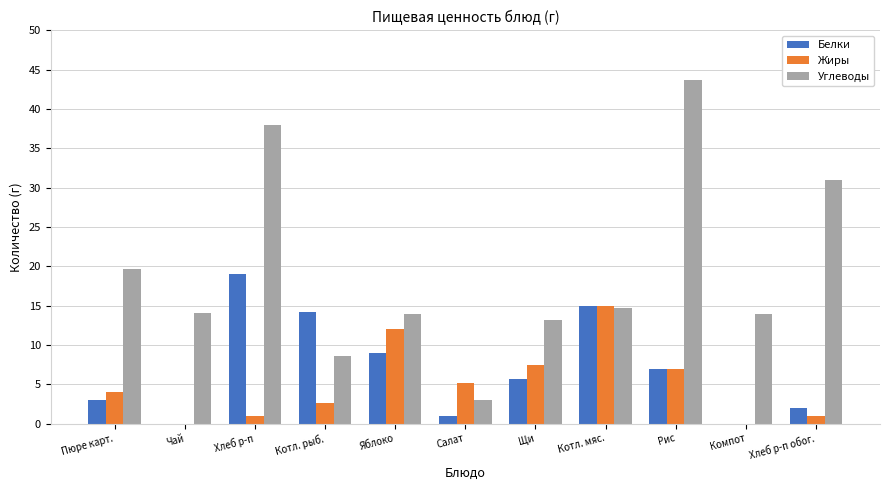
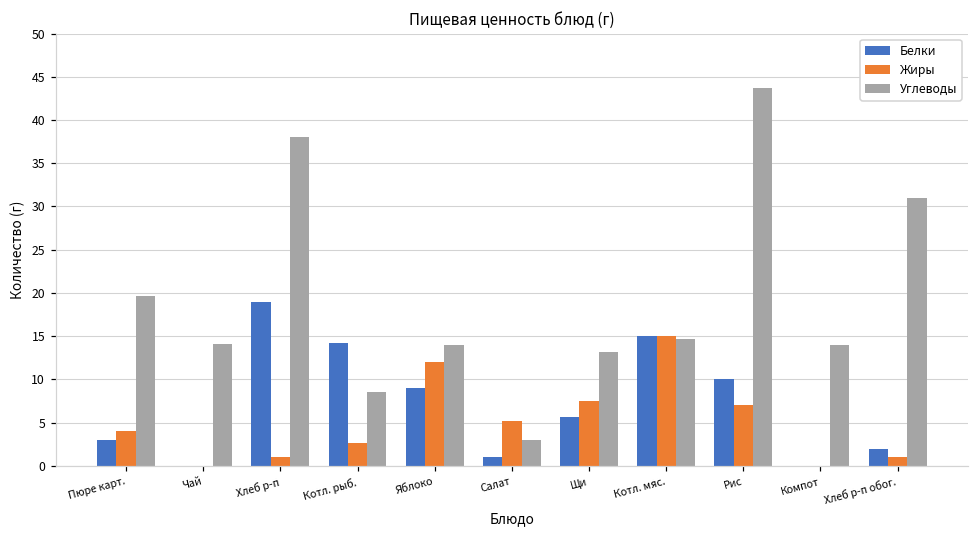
Белки, Рис: 7 -> 10
